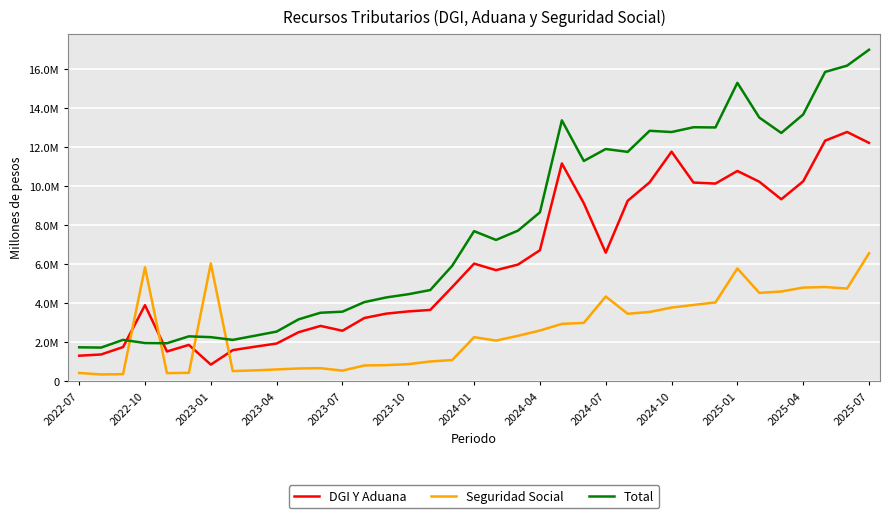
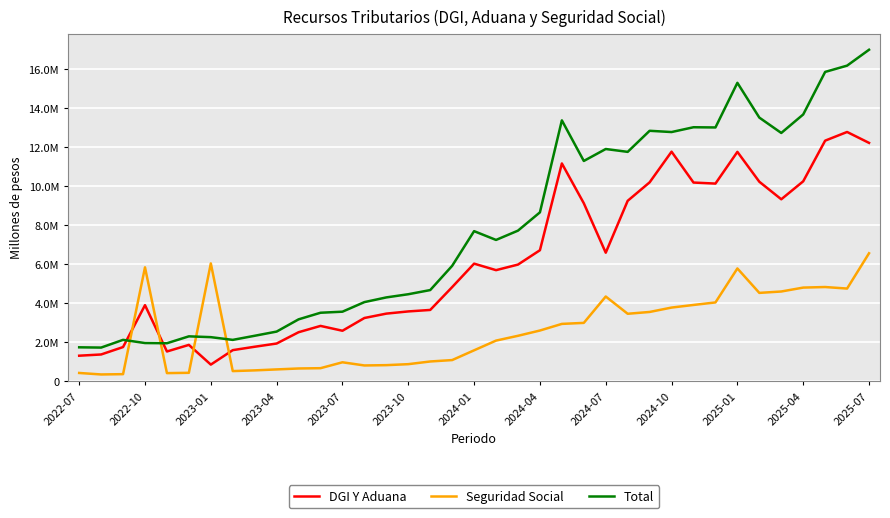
Seguridad Social, 2023-07: 500000 -> 1000000
Seguridad Social, 2024-01: 2300000 -> 1600000
DGI Y Aduana, 2025-01: 10800000 -> 11800000
